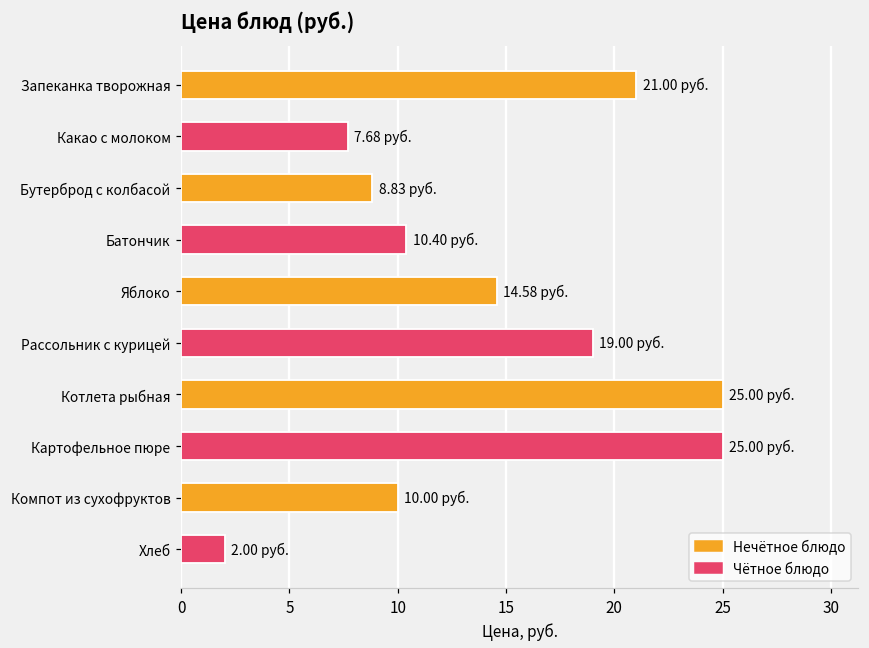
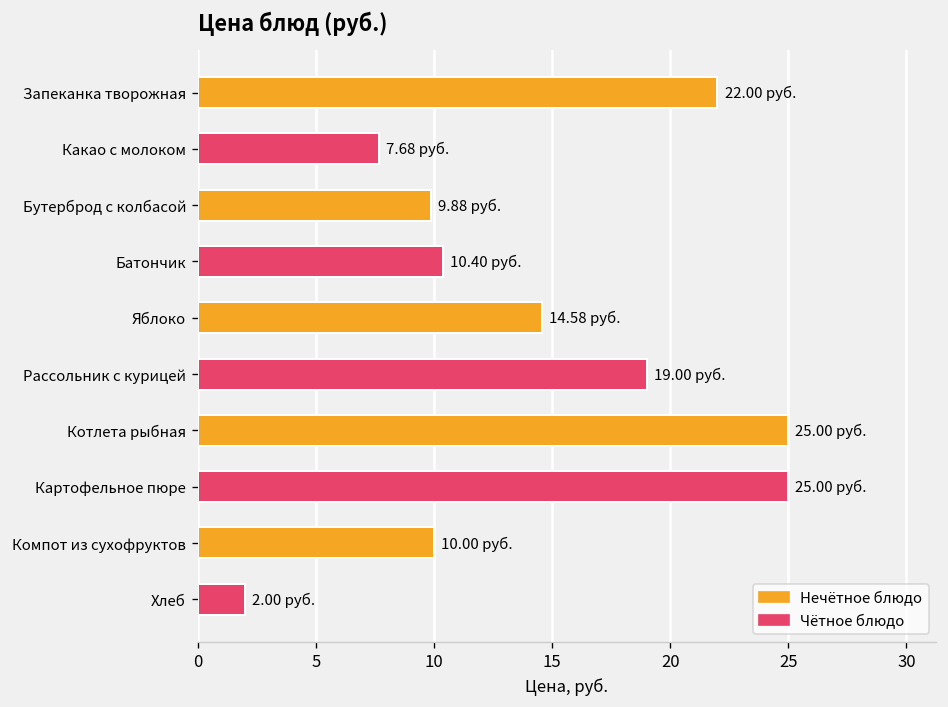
Запеканка творожная: 21.00 -> 22.00
Бутерброд с колбасой: 8.83 -> 9.88
